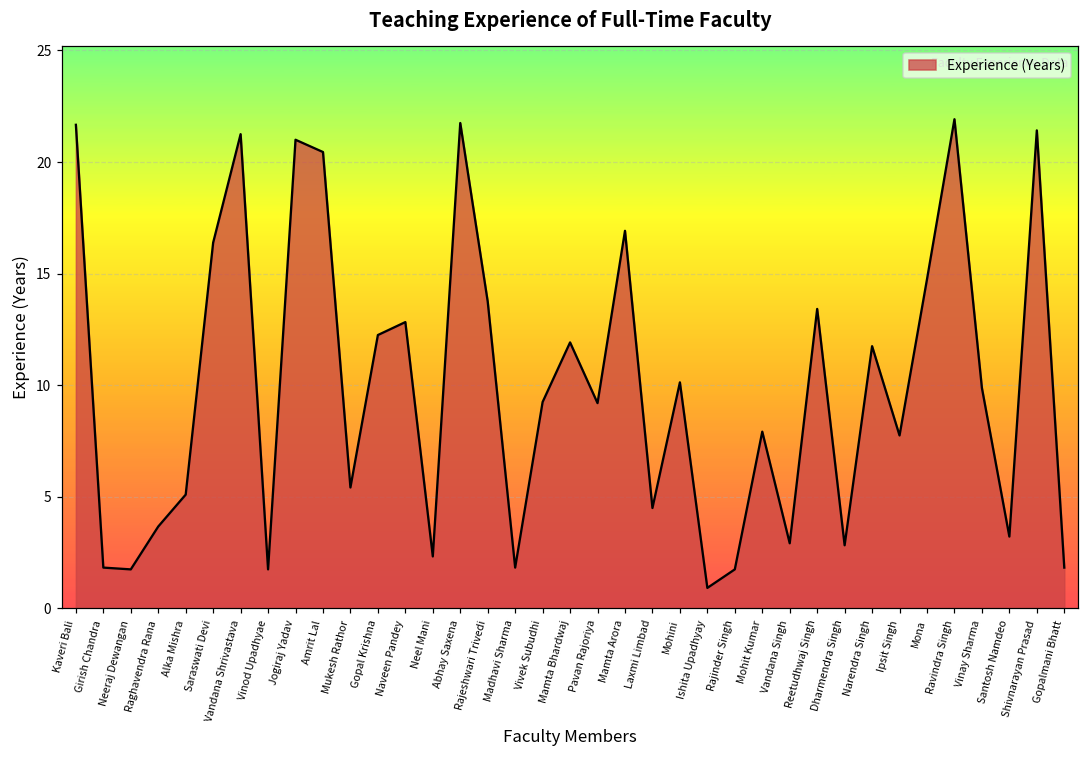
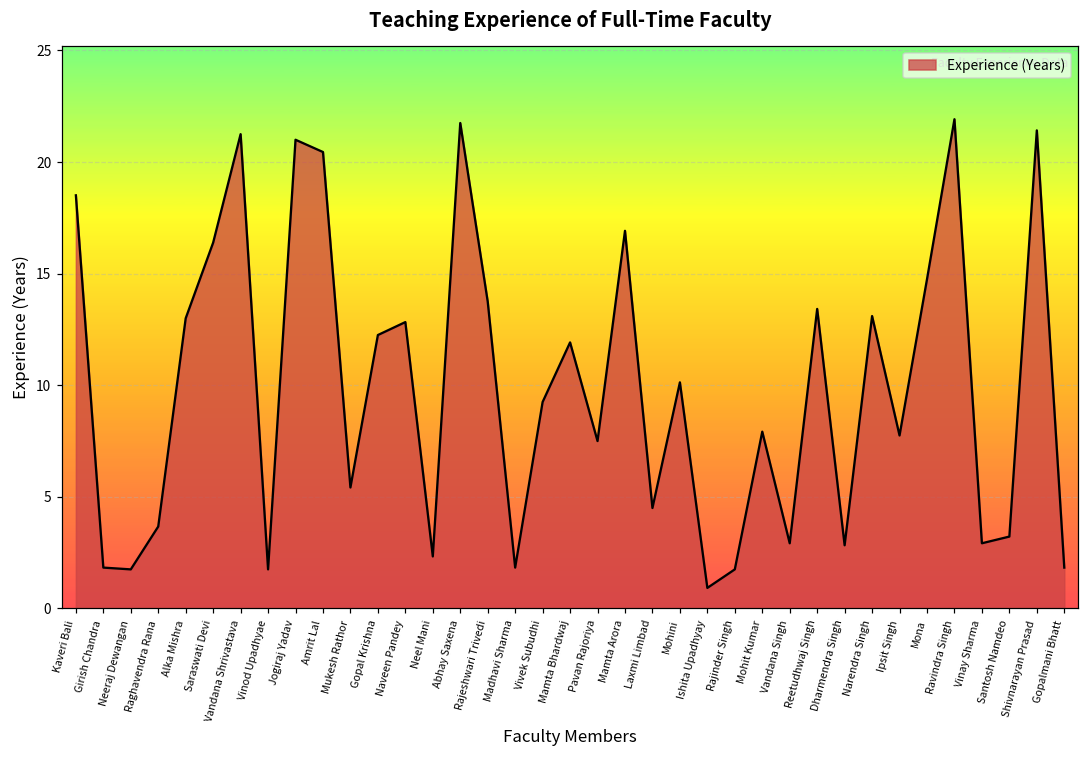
Kaveri Bali: 21.7 -> 18.5
Alka Mishra: 5.1 -> 13.0
Pavan Rajoriya: 9.2 -> 7.5
Narendra Singh: 11.8 -> 13.1
Vinay Sharma: 9.9 -> 2.9
